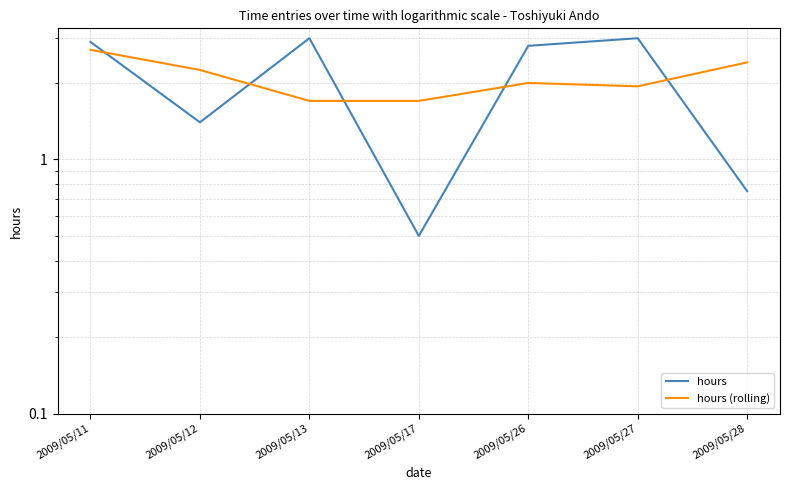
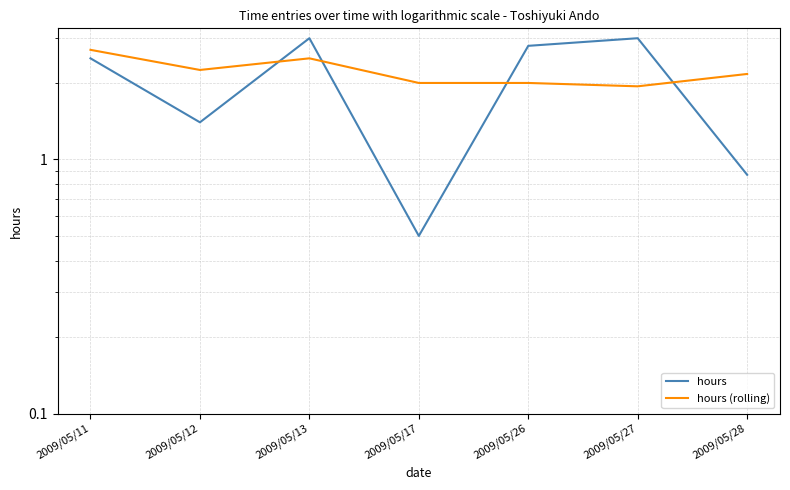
hours, 2009/05/11: 2.9 -> 2.5
hours (rolling), 2009/05/13: 1.7 -> 2.5
hours (rolling), 2009/05/17: 1.7 -> 2.0
hours, 2009/05/28: 0.75 -> 0.87
hours (rolling), 2009/05/28: 2.4 -> 2.2
